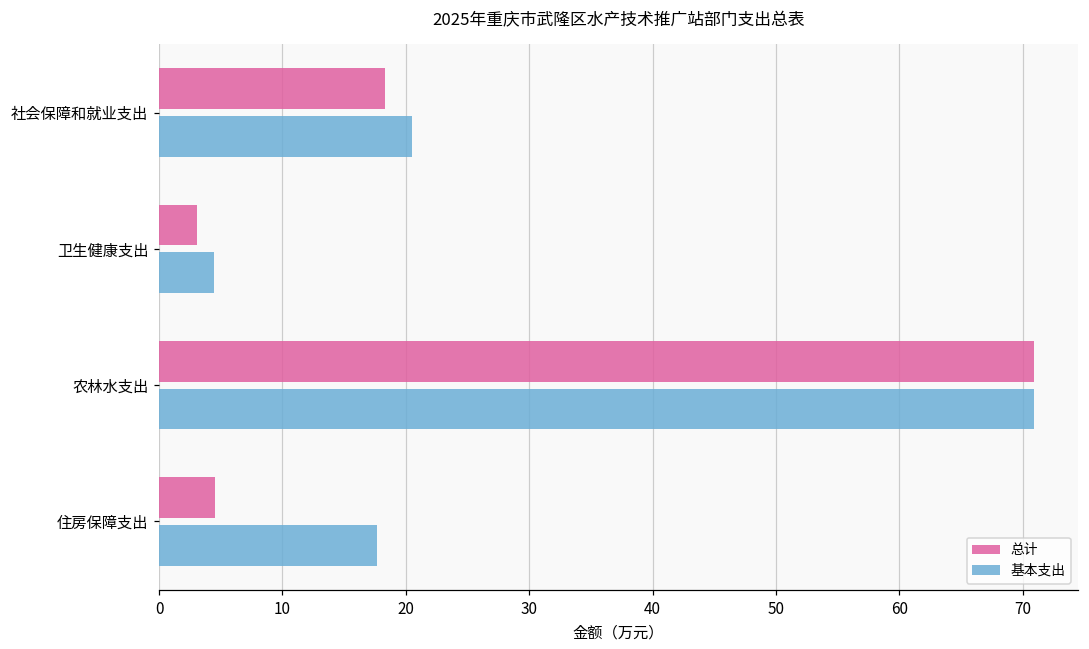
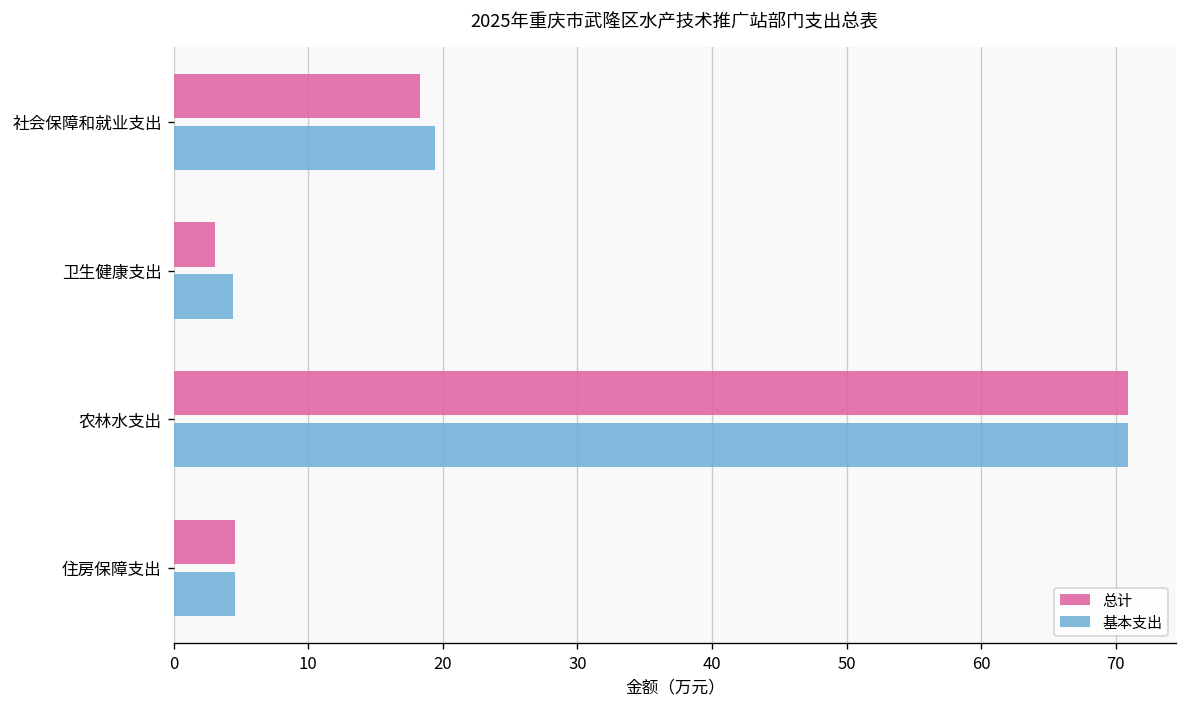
基本支出, 社会保障和就业支出: 20.5 -> 19.4
基本支出, 住房保障支出: 17.7 -> 4.6
